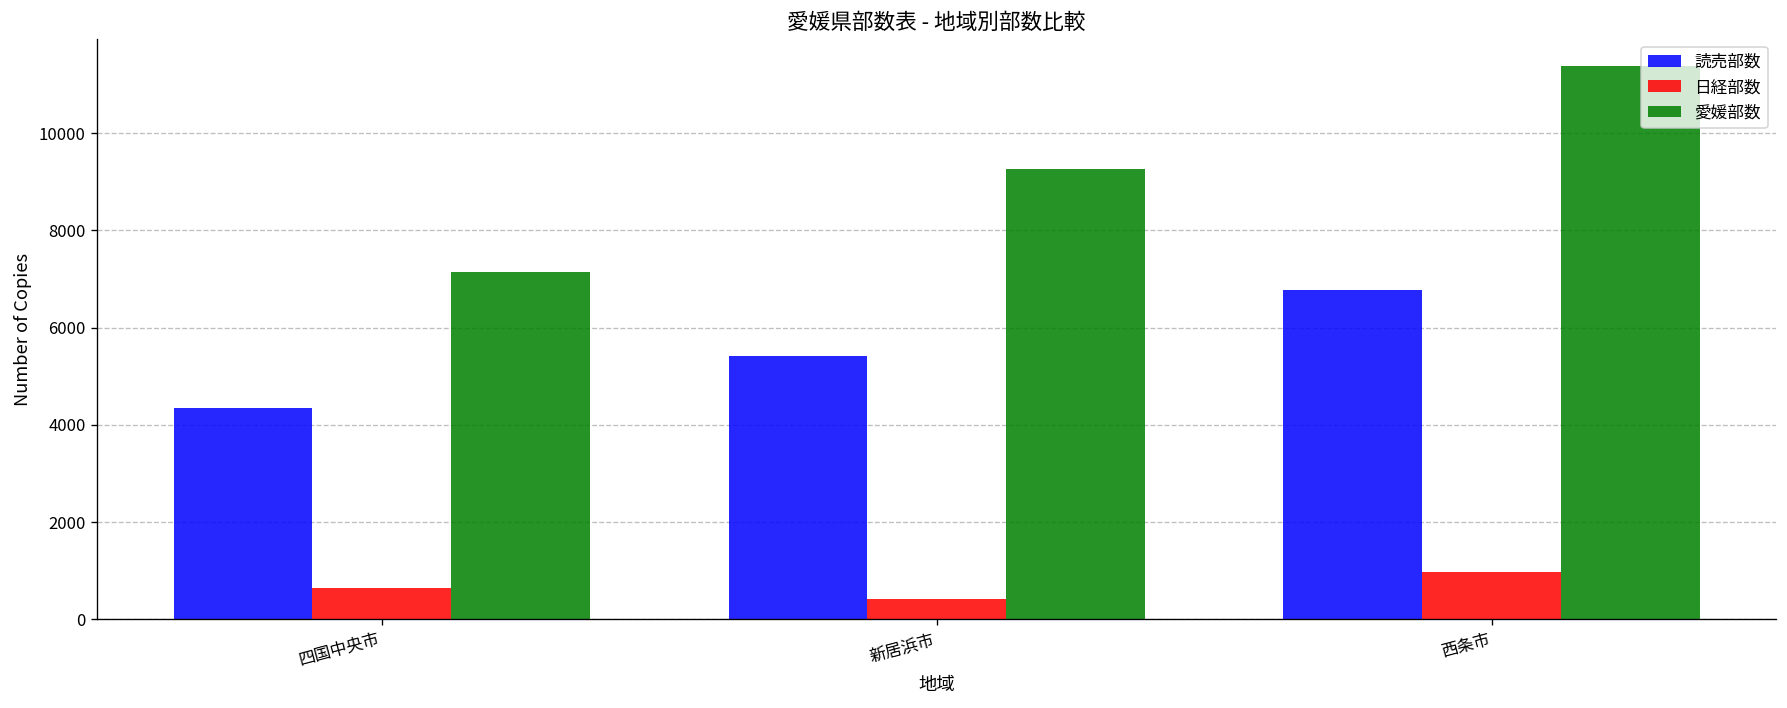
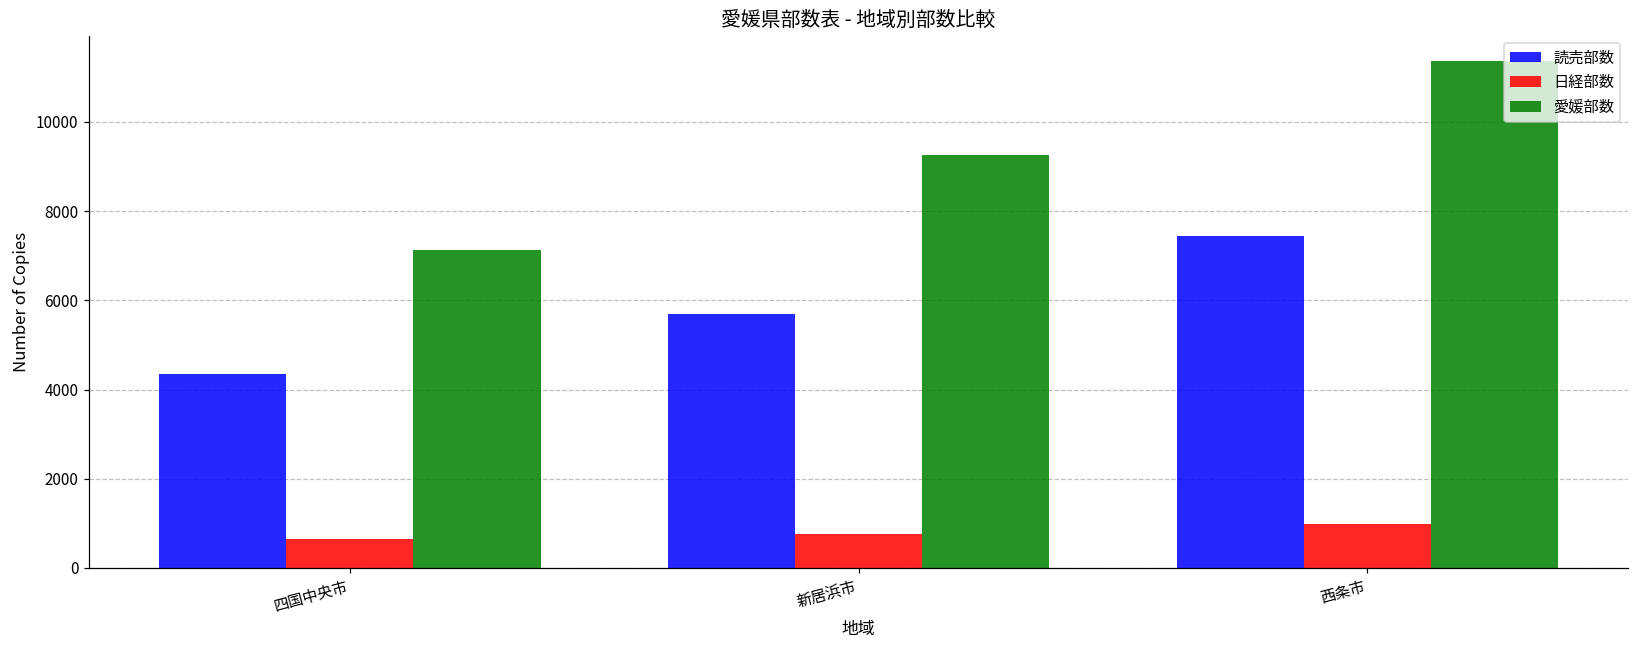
読売部数, 新居浜市: 5400 -> 5700
日経部数, 新居浜市: 400 -> 800
読売部数, 西条市: 6800 -> 7400
